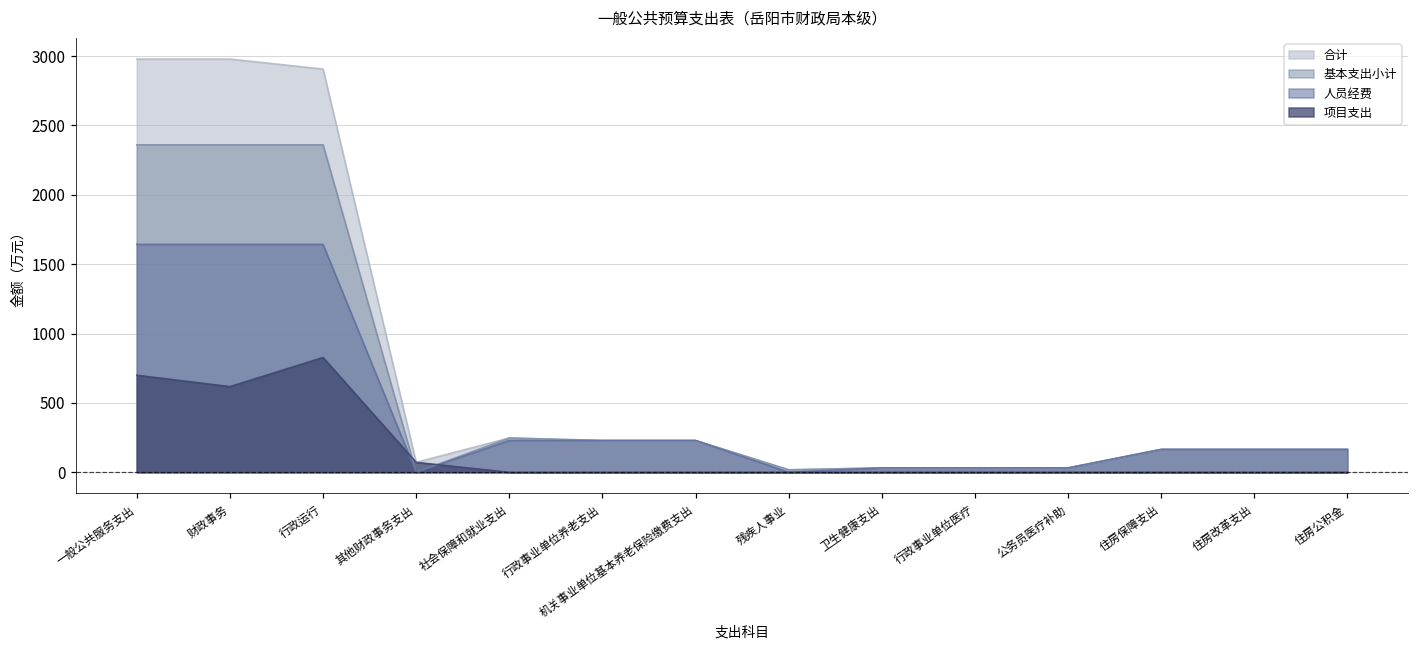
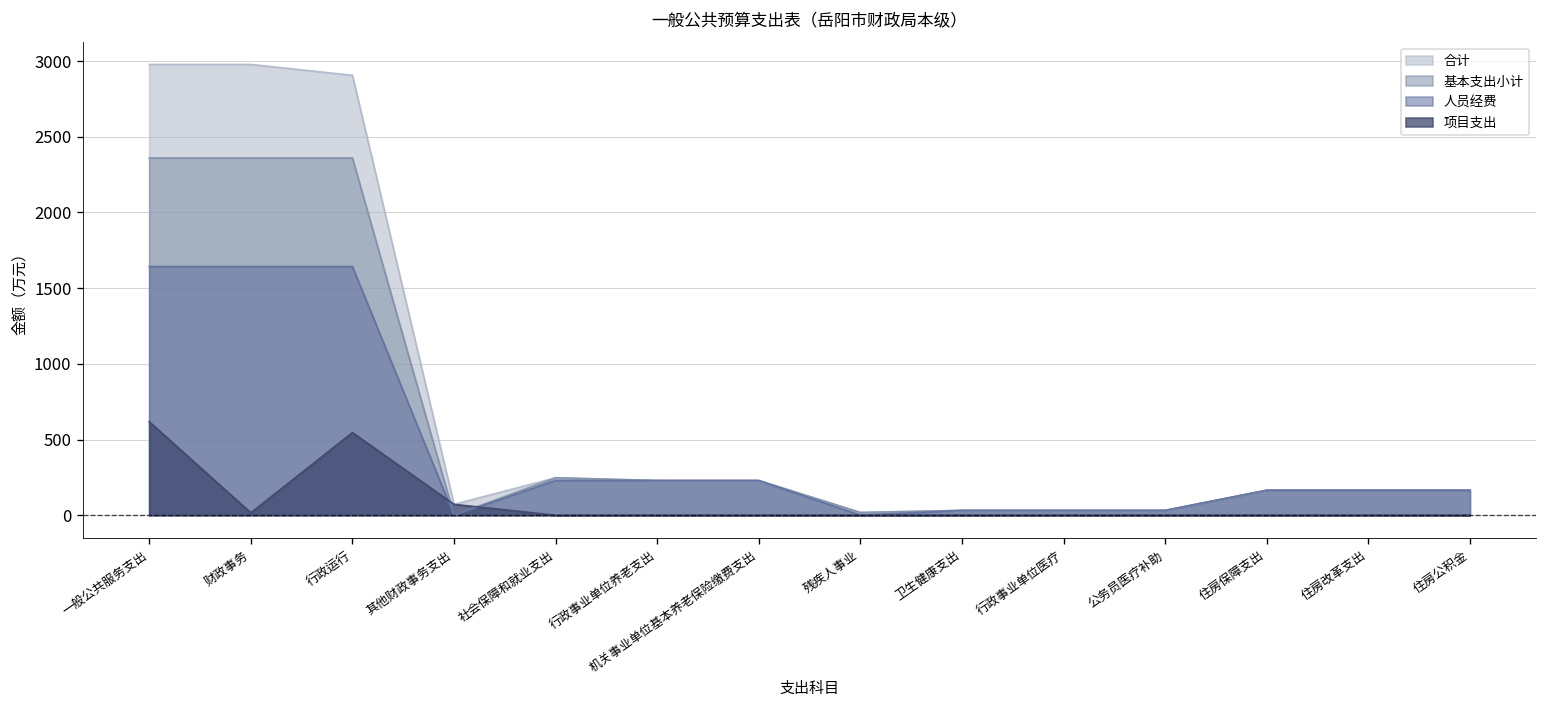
项目支出, 一般公共服务支出: 700 -> 620
项目支出, 财政事务: 620 -> 20
项目支出, 行政运行: 830 -> 550
